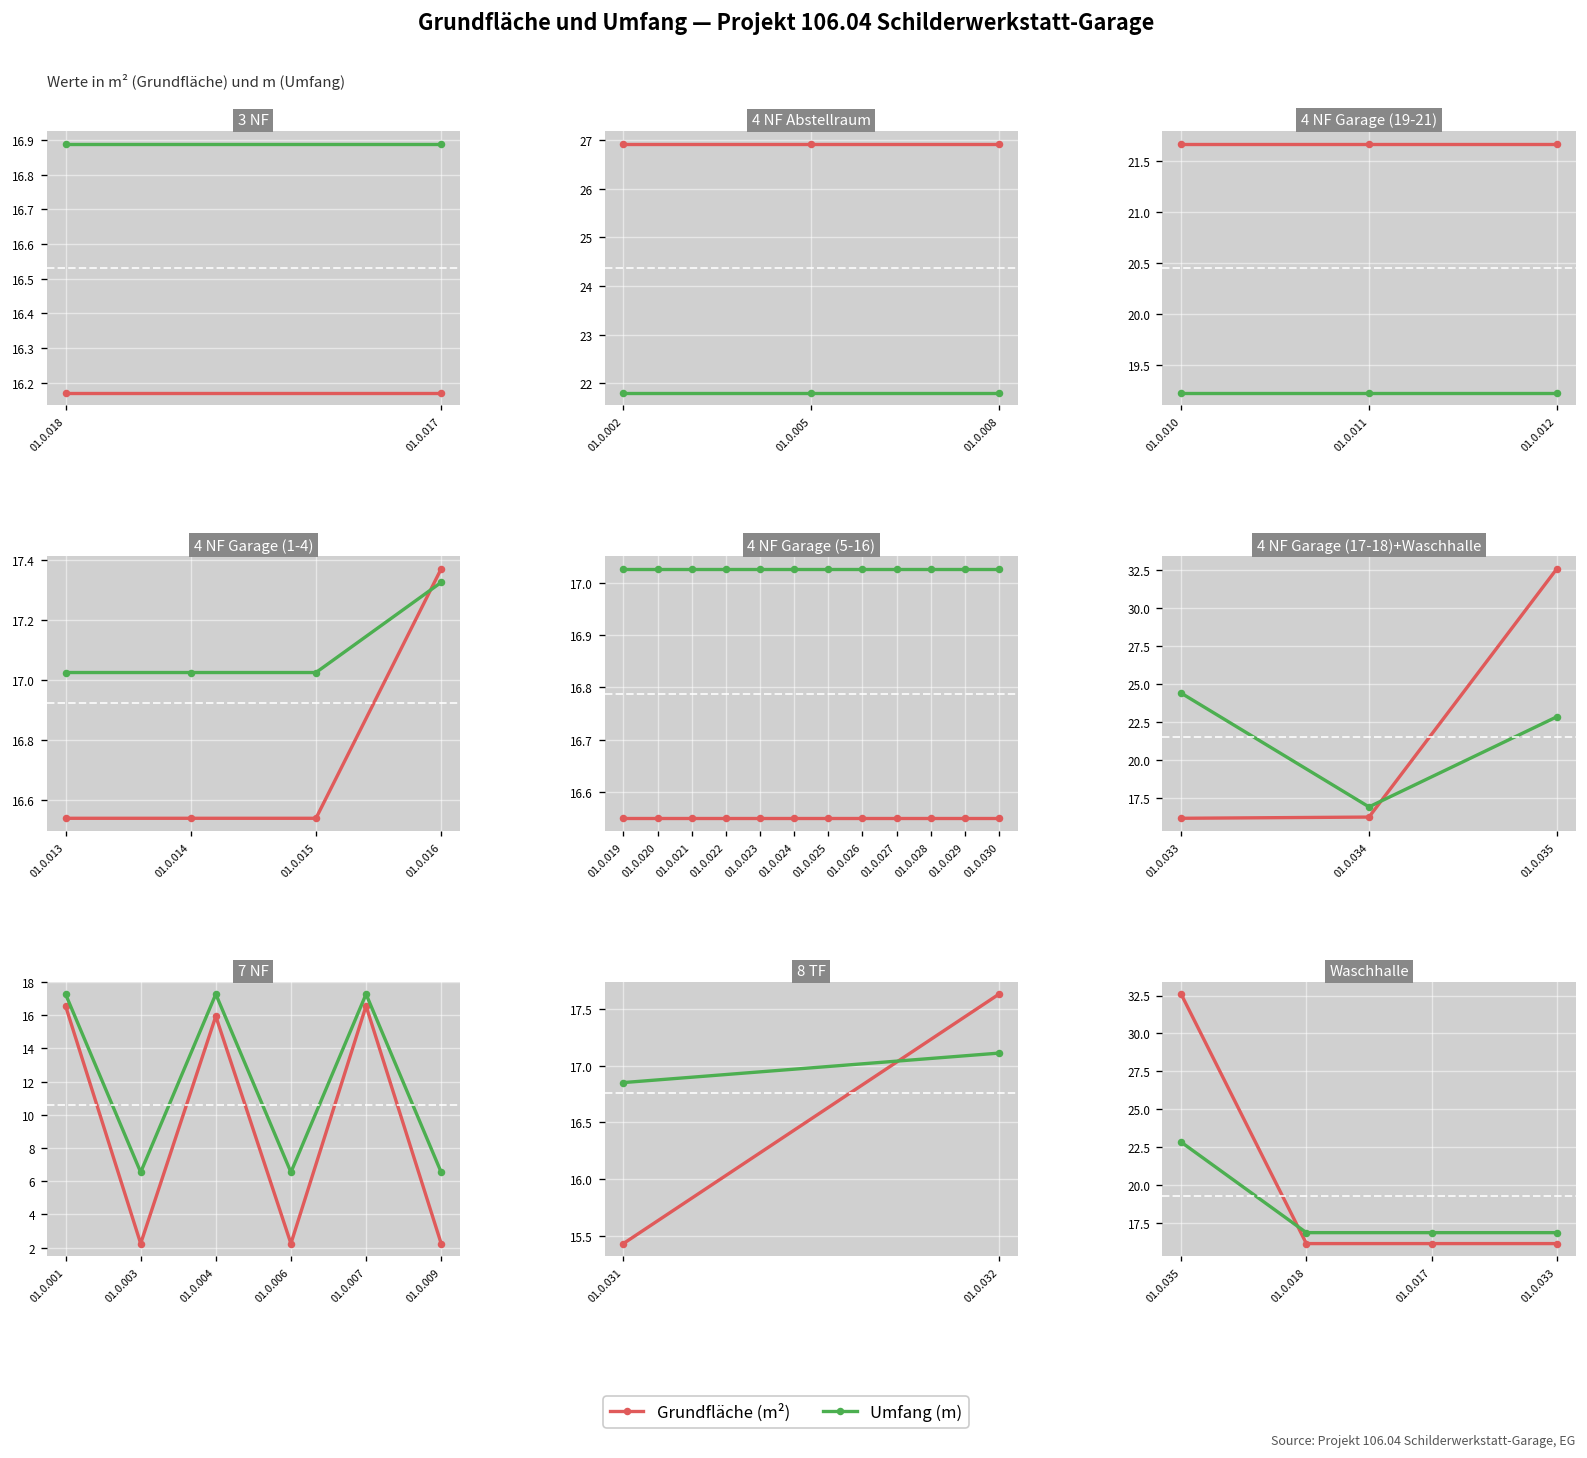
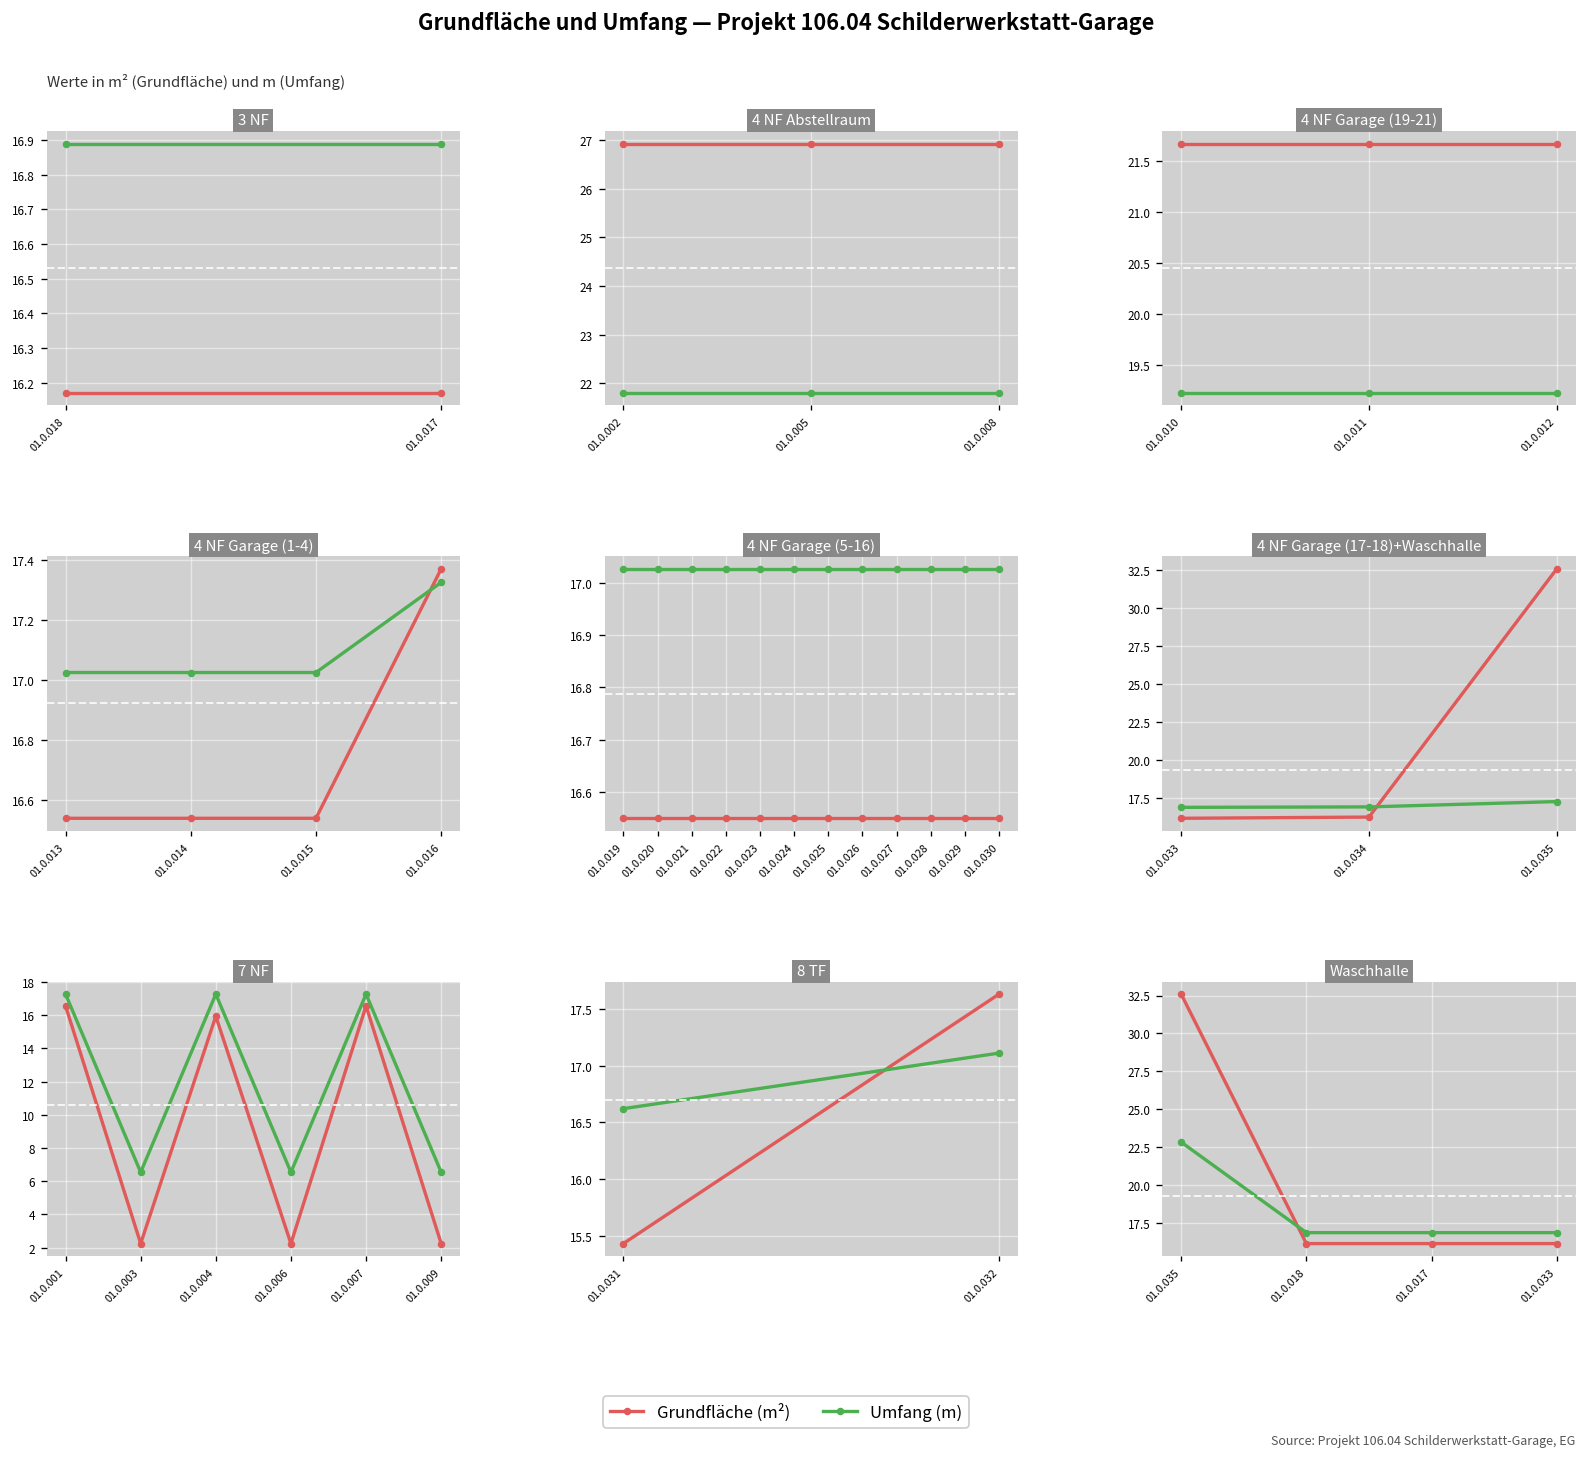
4 NF Garage (17-18)+Waschhalle, Umfang (m), 01.0.033: 24.4 -> 16.9
4 NF Garage (17-18)+Waschhalle, Umfang (m), 01.0.035: 22.9 -> 17.3
8 TF, Umfang (m), 01.0.031: 16.9 -> 16.6
